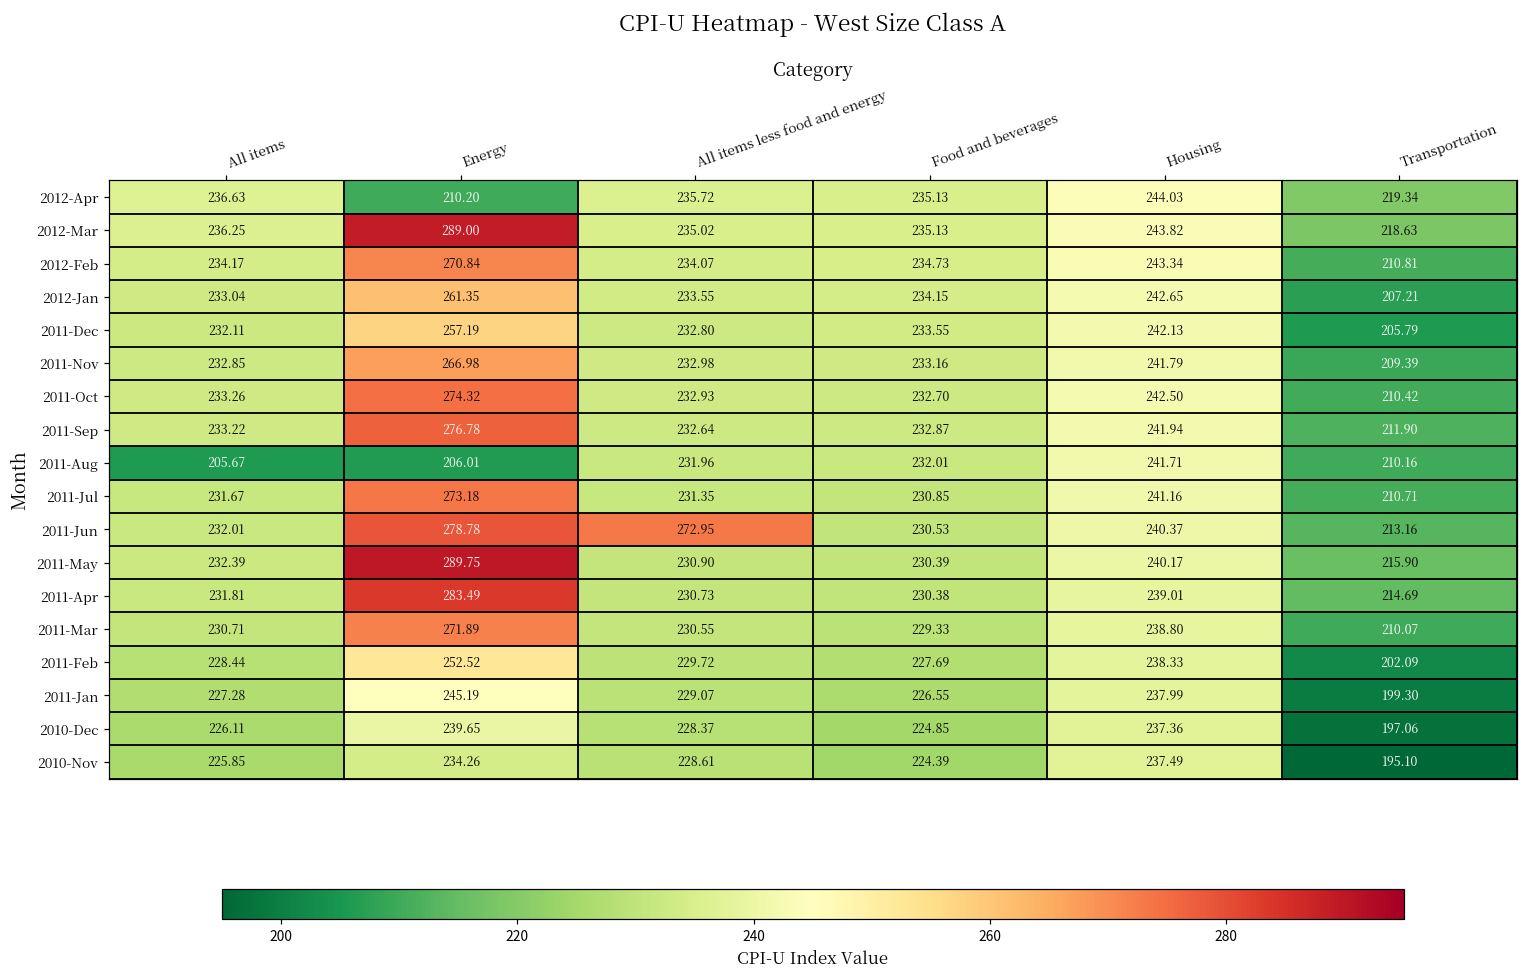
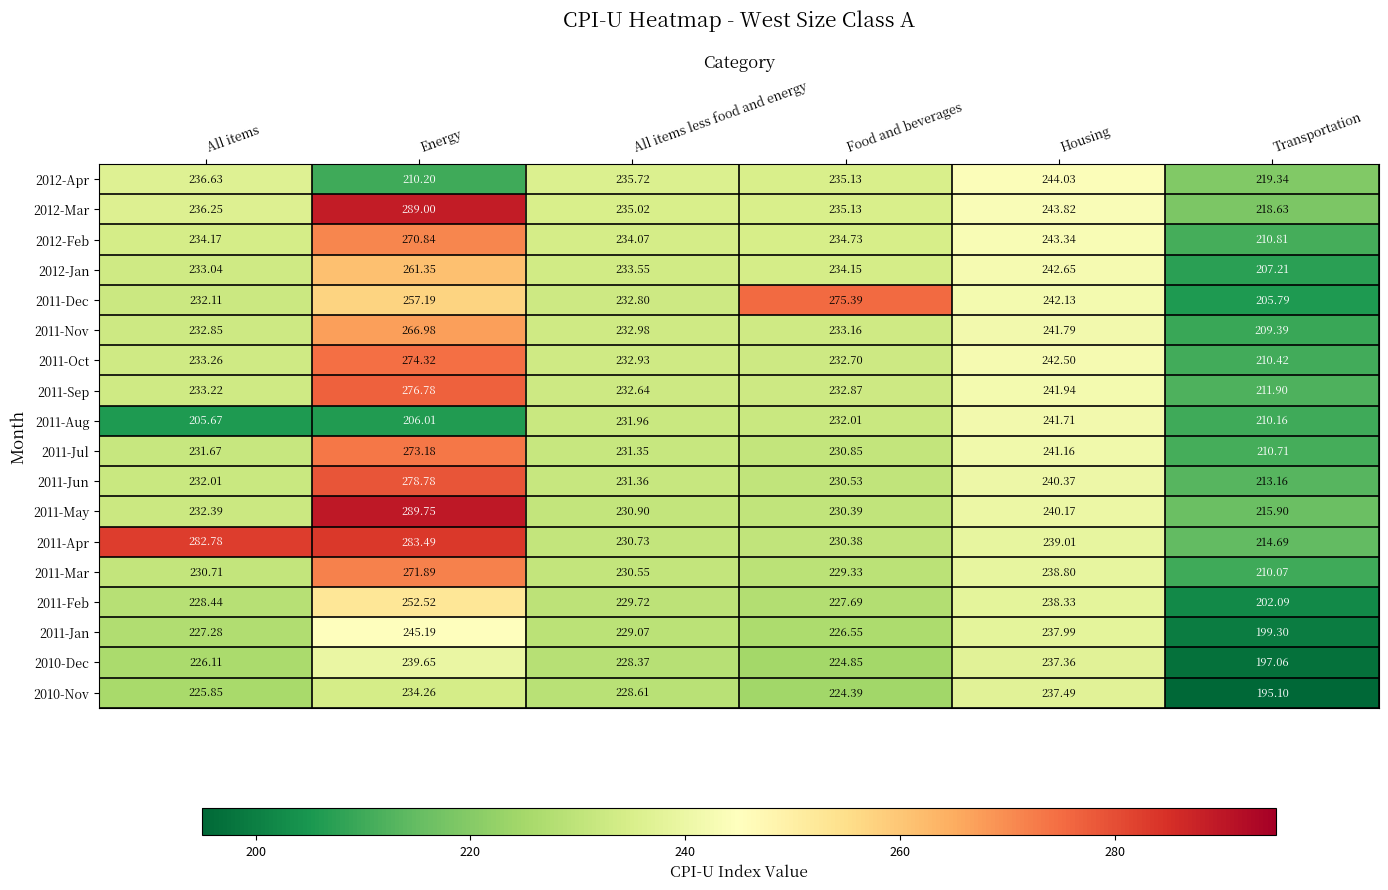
2011-Dec, Food and beverages: 233.55 -> 275.39
2011-Jun, All items less food and energy: 272.95 -> 231.36
2011-Apr, All items: 231.81 -> 282.78
